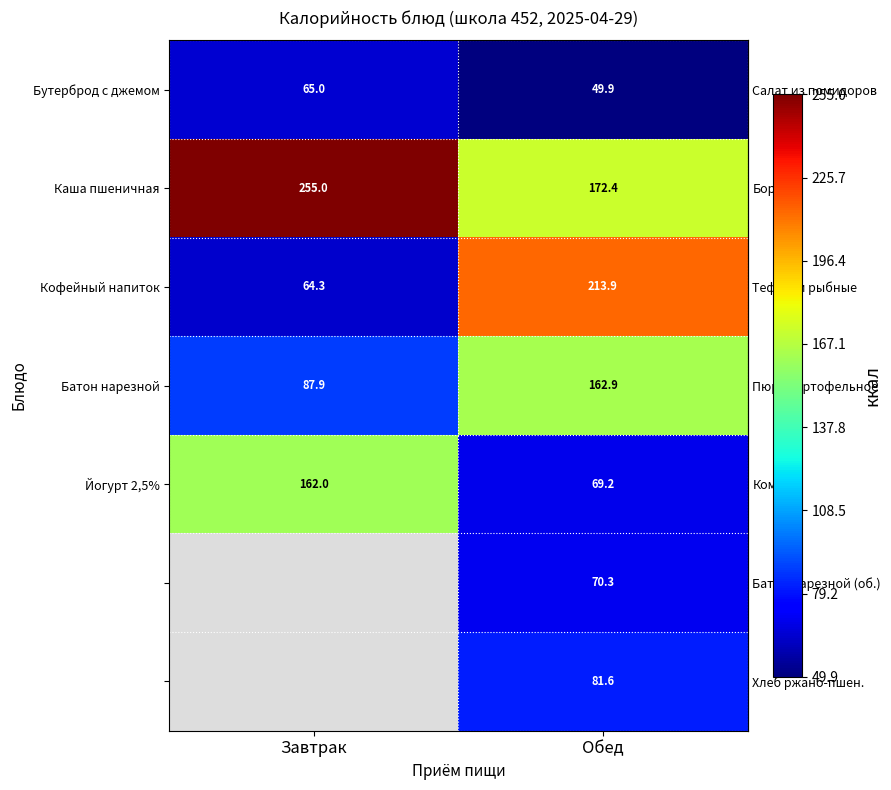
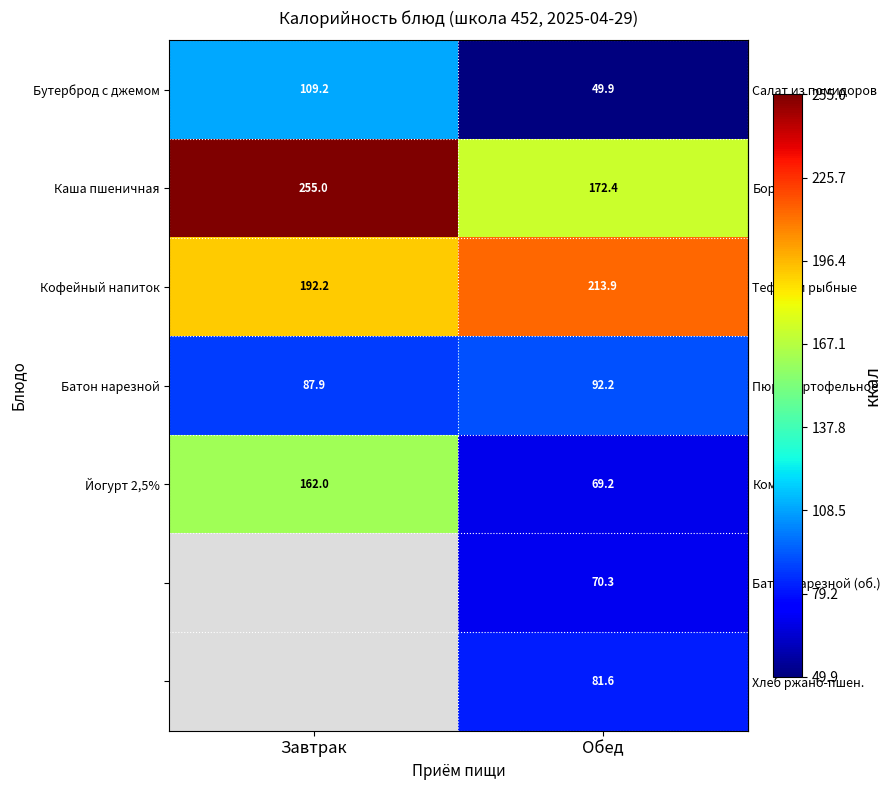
Бутерброд с джемом, Завтрак: 65.0 -> 109.2
Кофейный напиток, Завтрак: 64.3 -> 192.2
Батон нарезной, Обед: 162.9 -> 92.2
